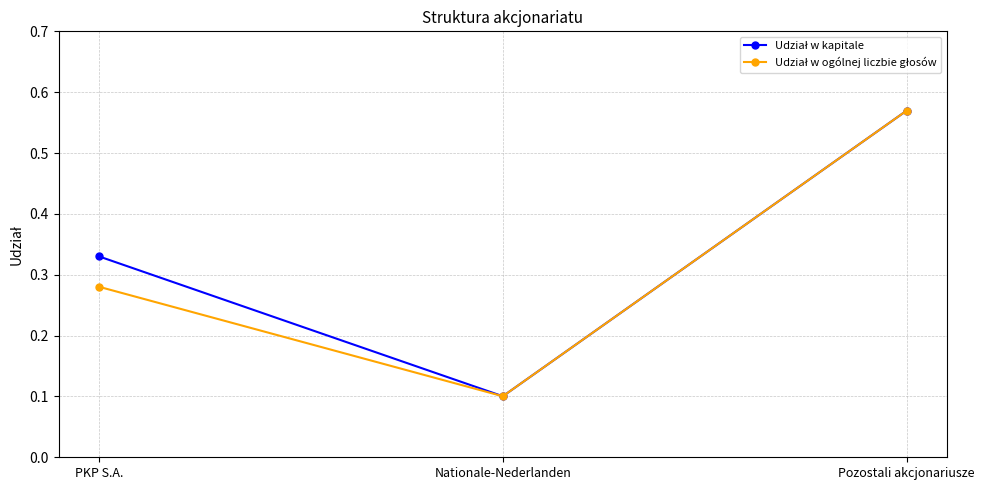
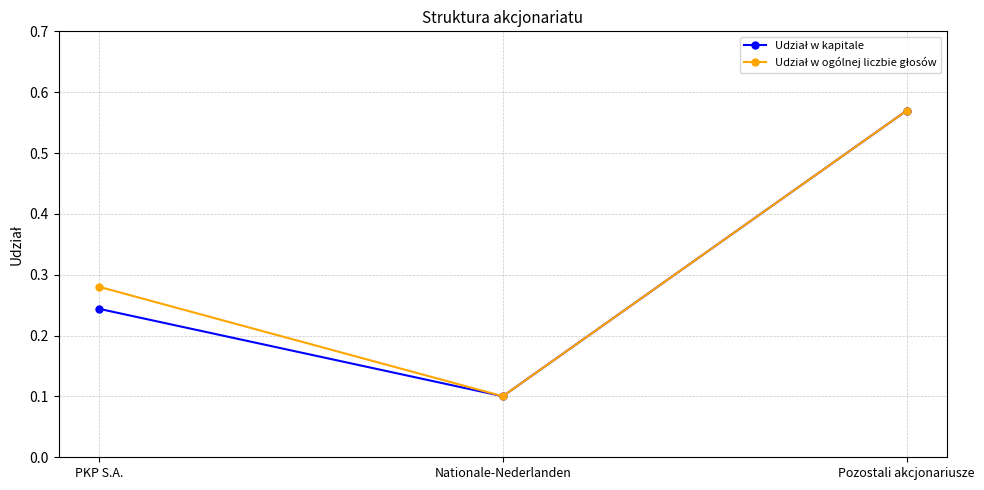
Udział w kapitale, PKP S.A.: 0.33 -> 0.24
